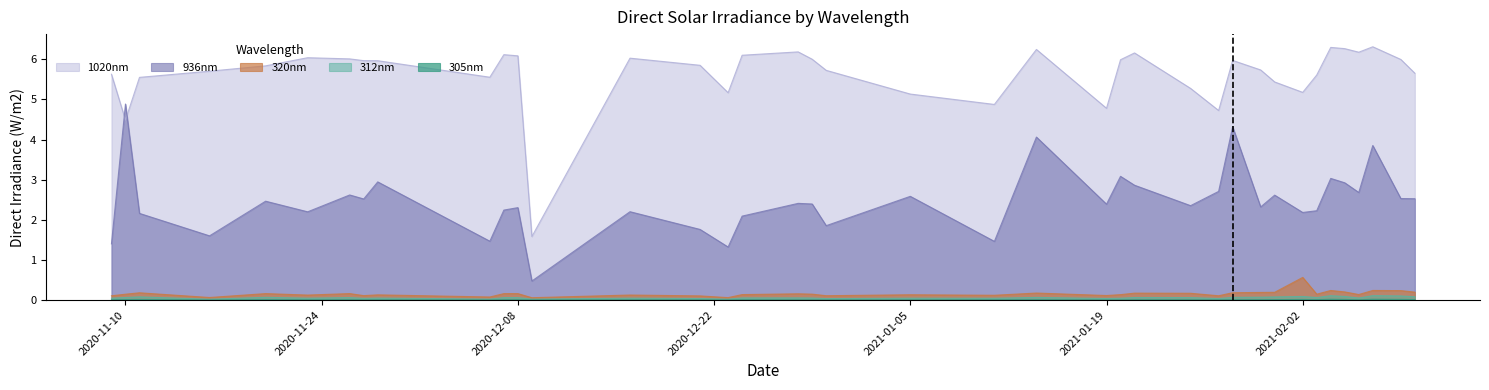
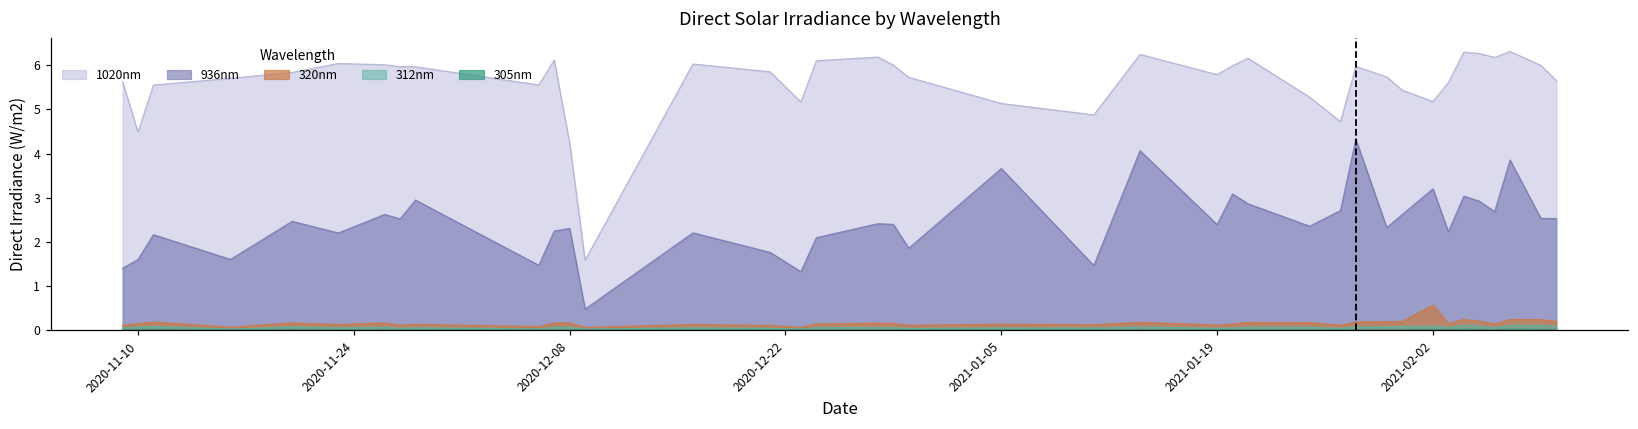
936nm, 2020-11-10: 4.9 -> 1.6
1020nm, 2020-12-08: 6.1 -> 4.2
936nm, 2021-01-05: 2.6 -> 3.7
1020nm, 2021-01-19: 4.8 -> 5.8
936nm, 2021-02-02: 2.2 -> 3.2
